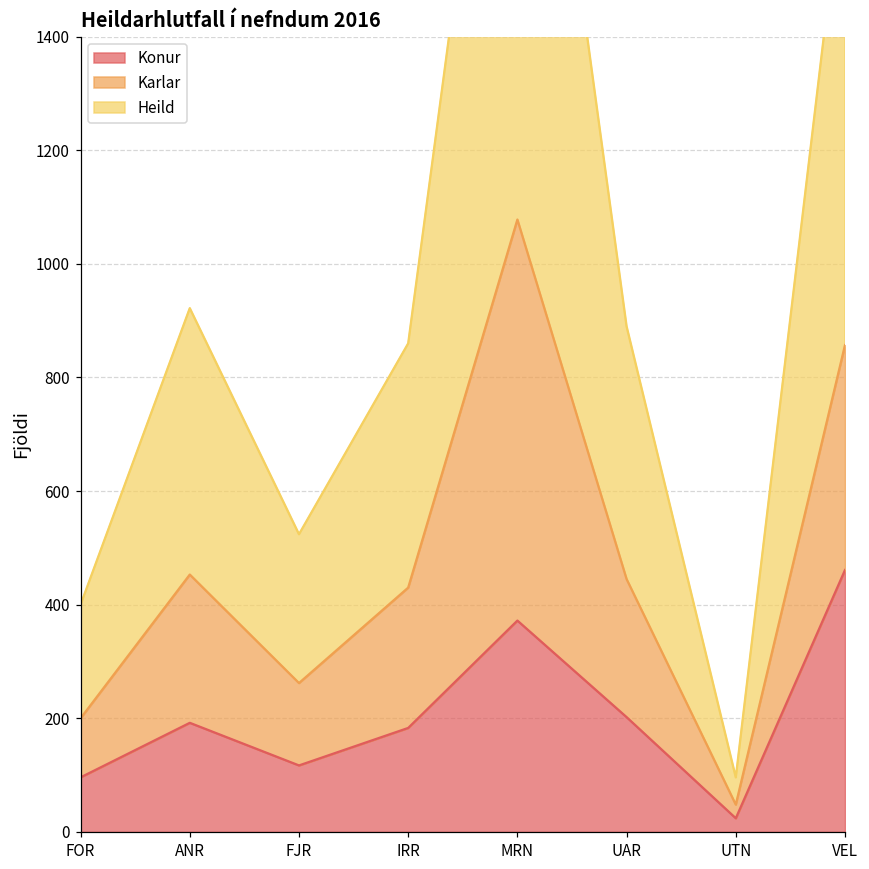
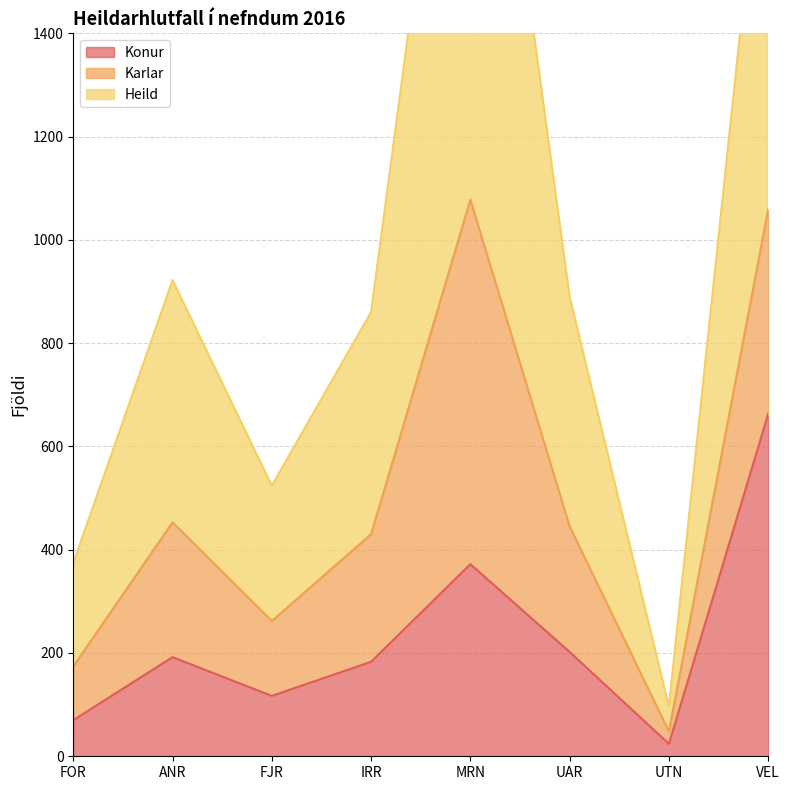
Konur, FOR: 100 -> 70
Konur, VEL: 460 -> 660
